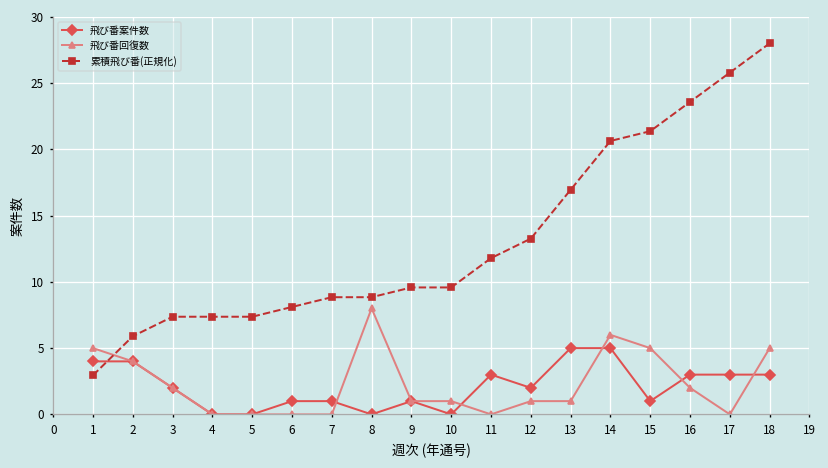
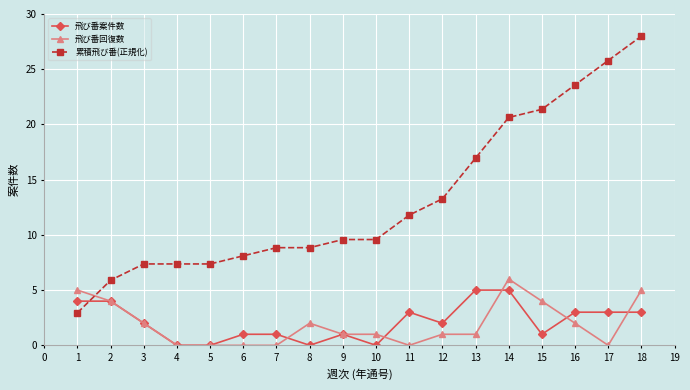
飛び番回復数, 8: 8 -> 2
飛び番回復数, 15: 5 -> 4
